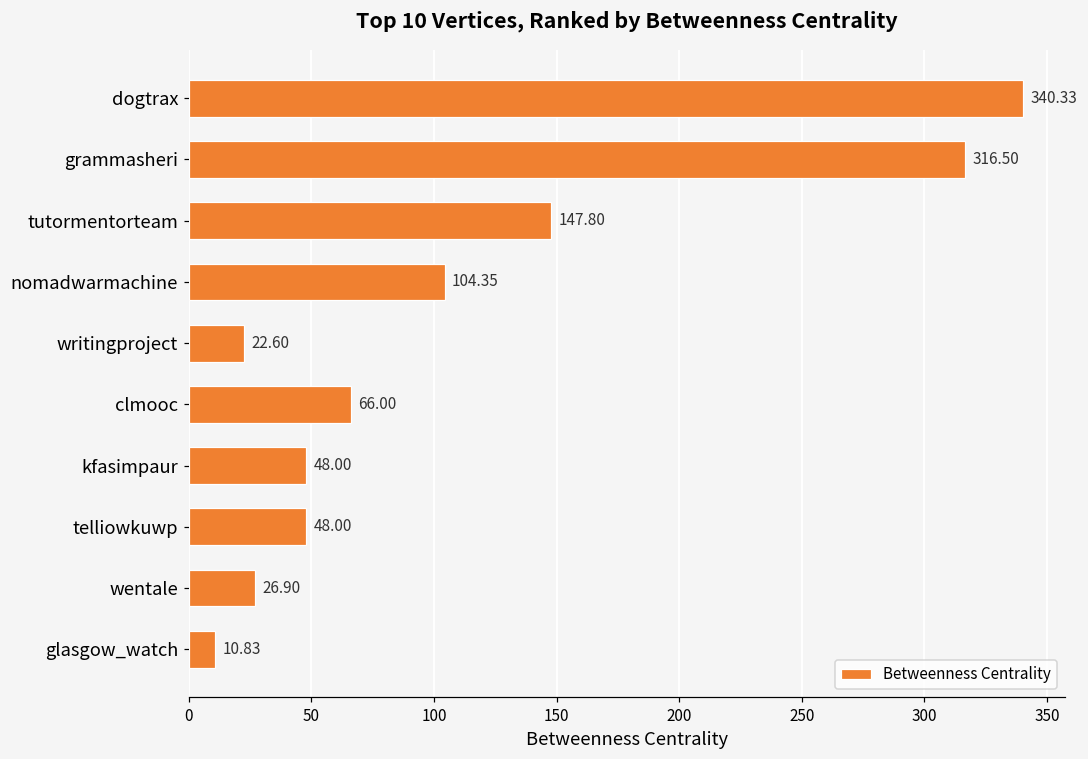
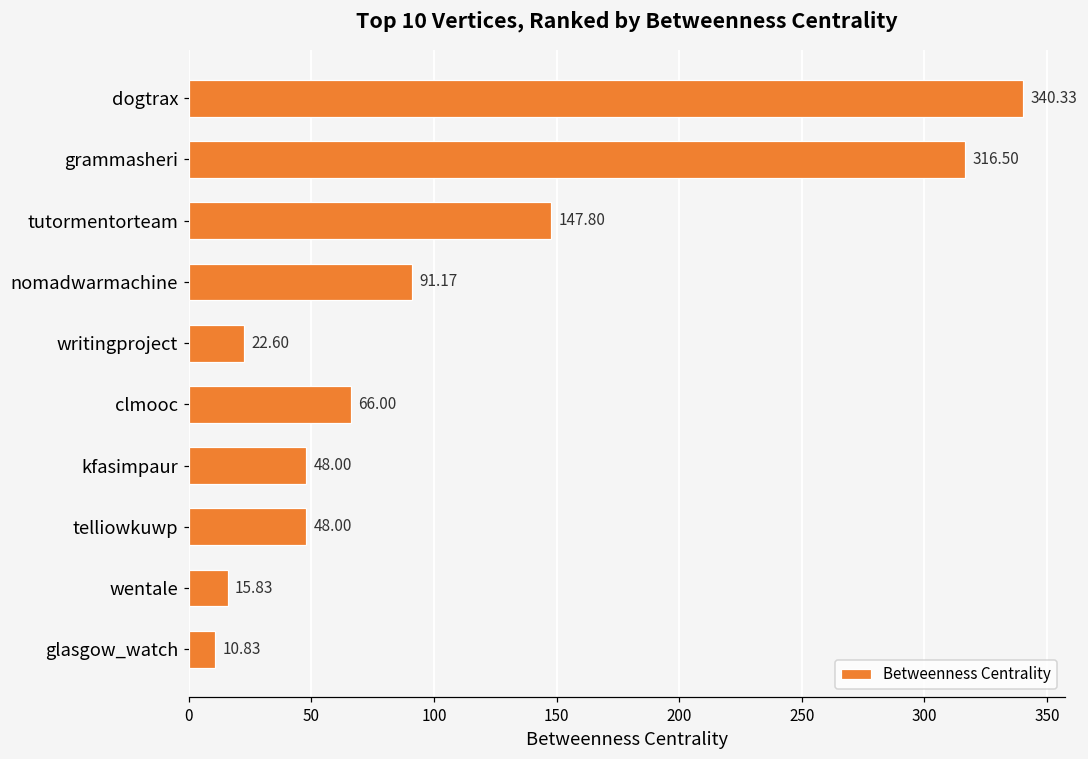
nomadwarmachine: 104.35 -> 91.17
wentale: 26.90 -> 15.83
